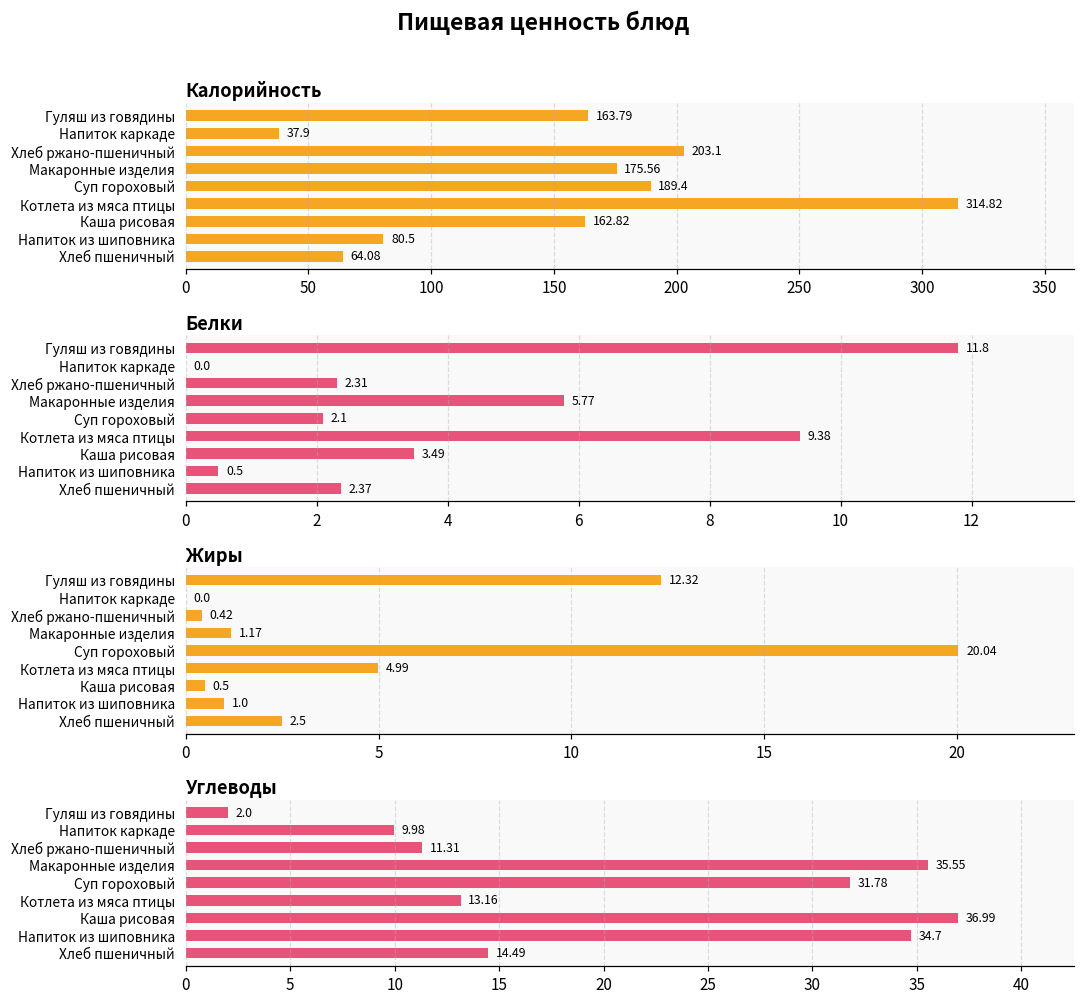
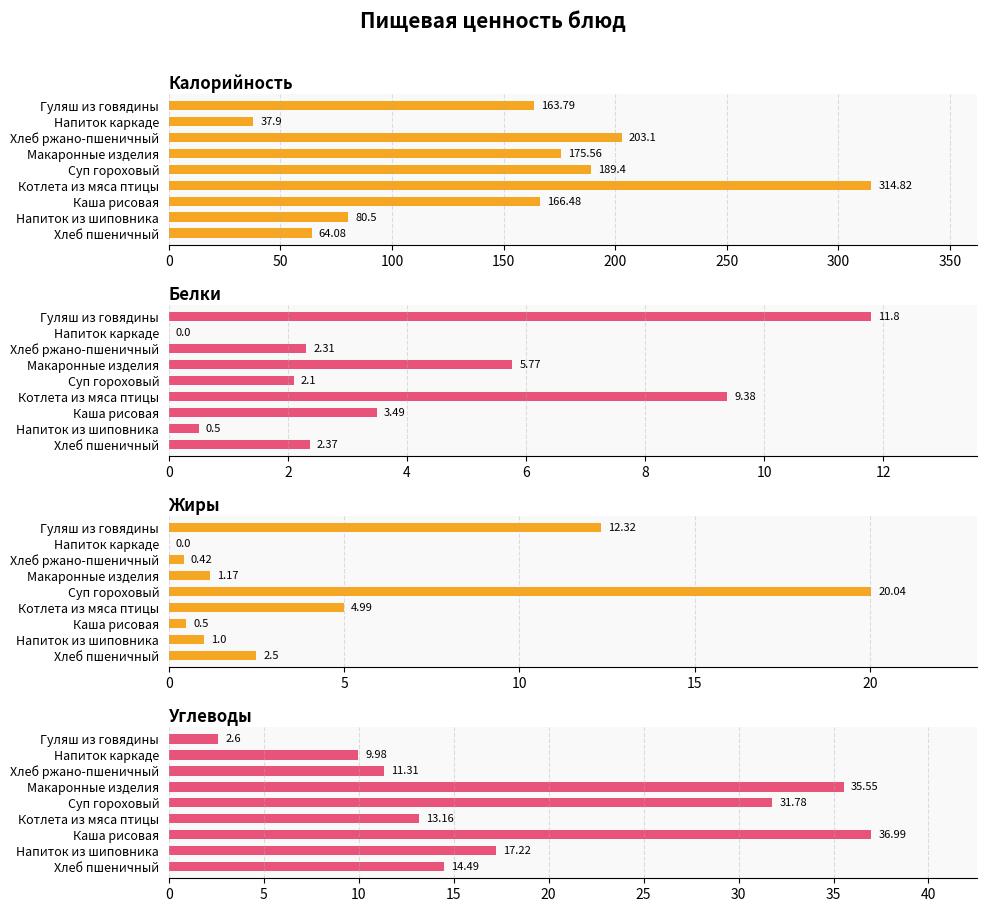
Калорийность, Каша рисовая: 162.82 -> 166.48
Углеводы, Гуляш из говядины: 2.0 -> 2.6
Углеводы, Напиток из шиповника: 34.7 -> 17.22
